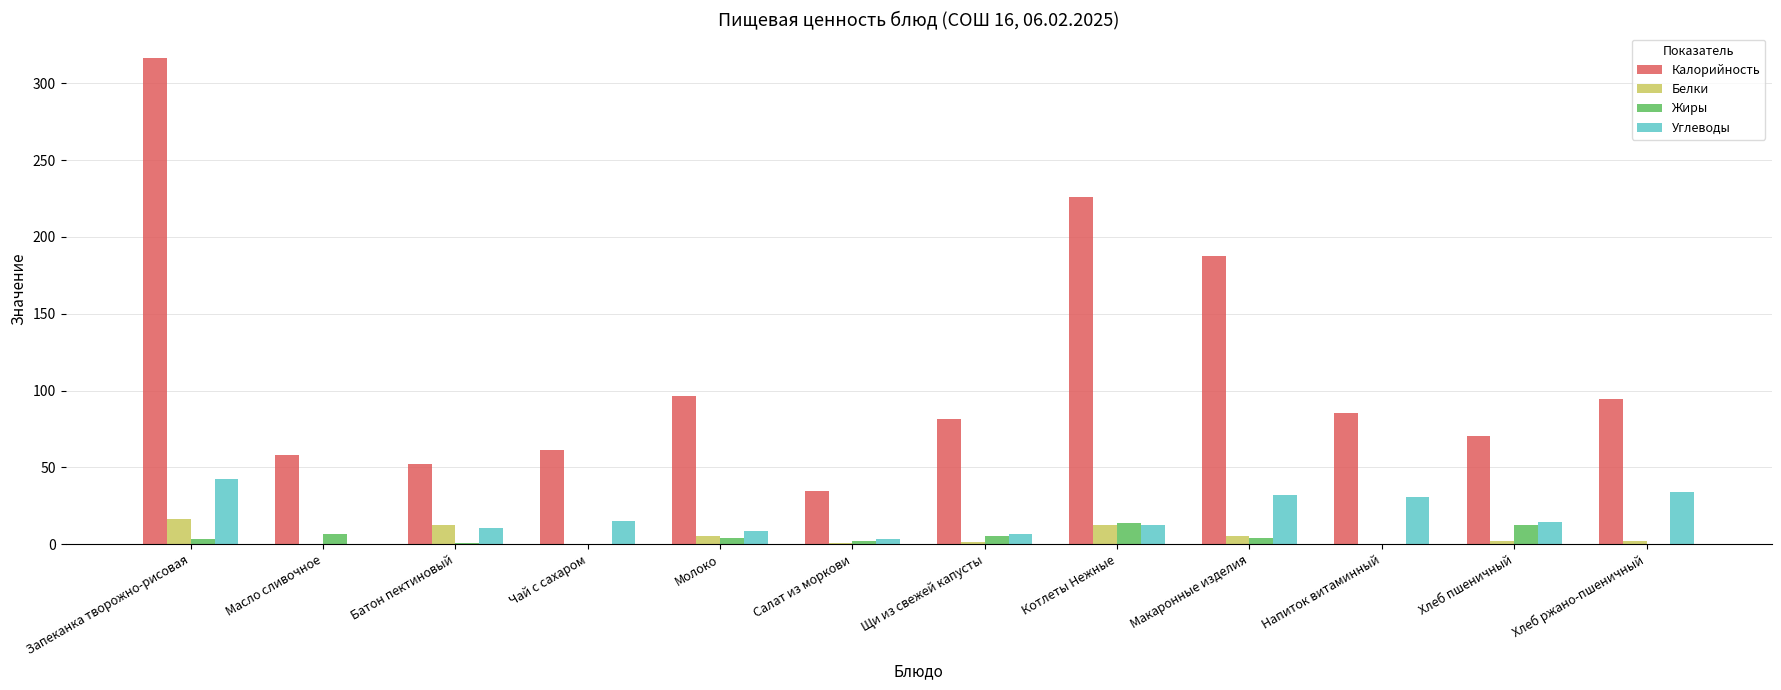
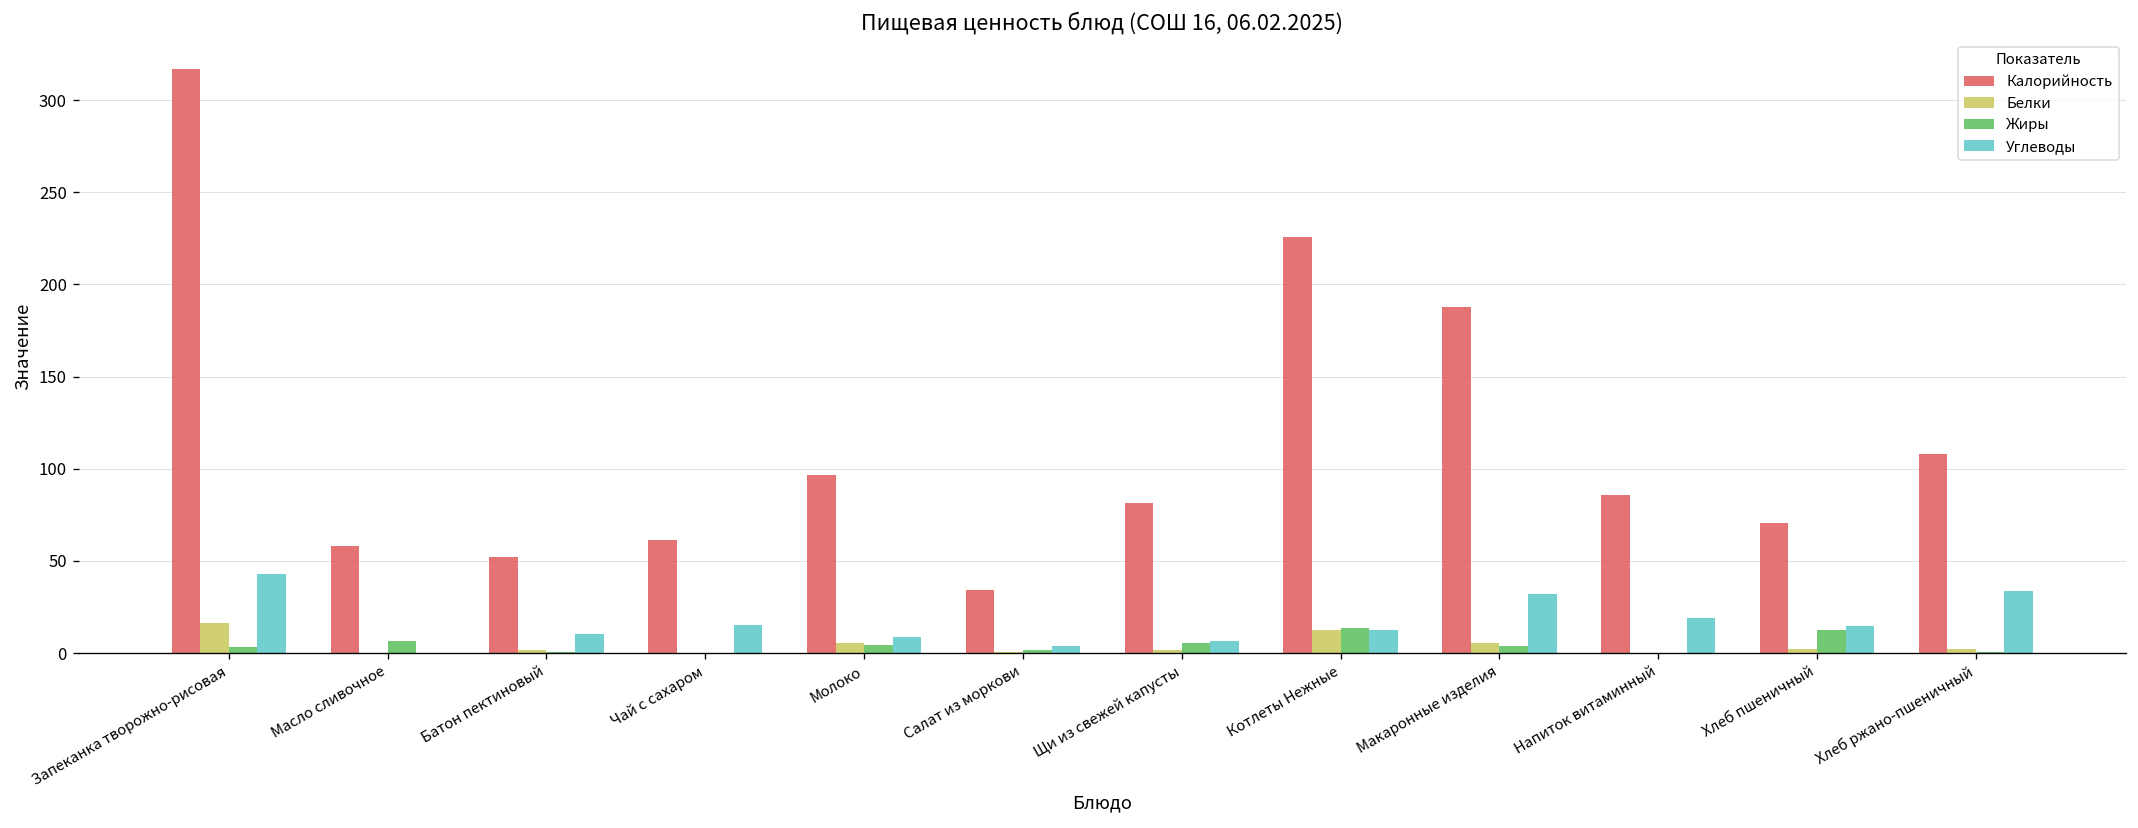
Белки, Батон пектиновый: 13 -> 2
Углеводы, Напиток витаминный: 31 -> 19
Калорийность, Хлеб ржано-пшеничный: 94 -> 108
